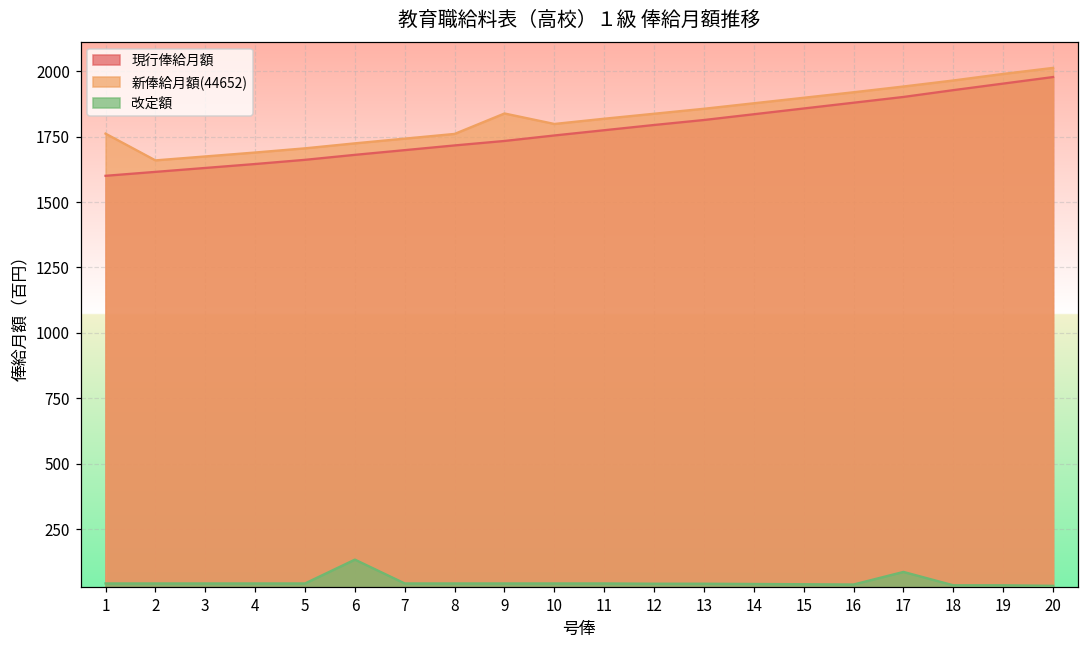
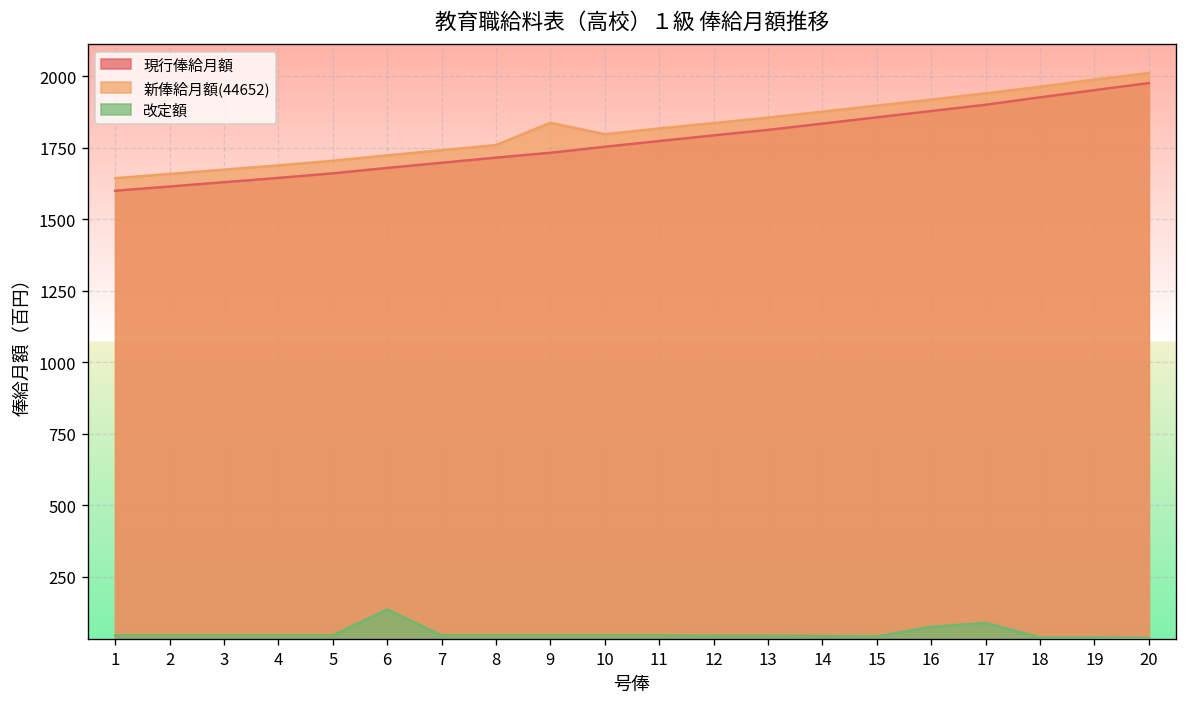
新俸給月額(44652), 1: 1760 -> 1640
改定額, 16: 40 -> 70
